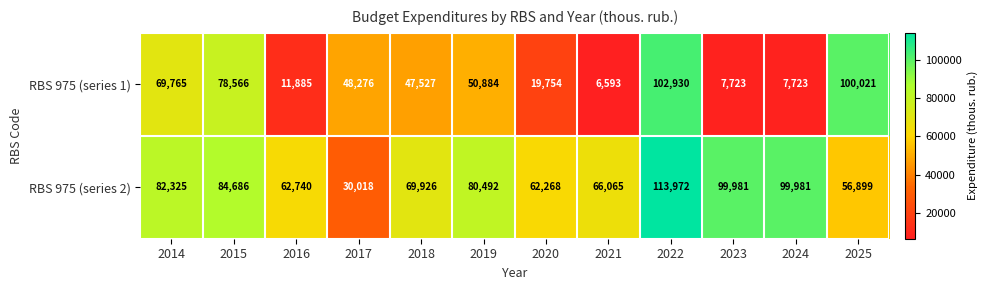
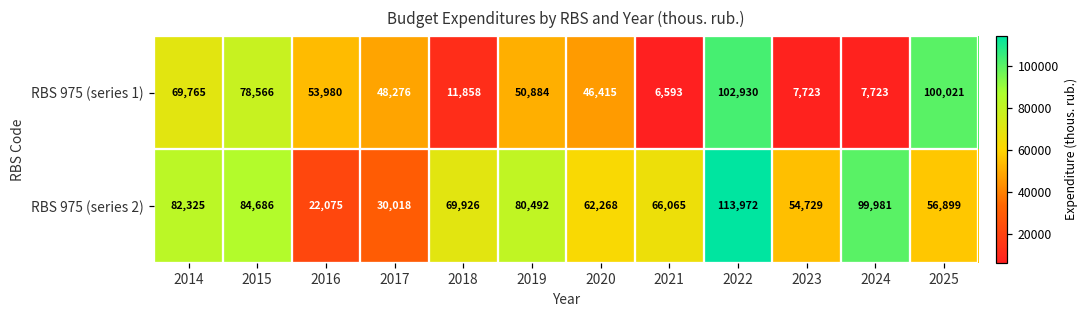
RBS 975 (series 1), 2016: 11,885 -> 53,980
RBS 975 (series 1), 2018: 47,527 -> 11,858
RBS 975 (series 1), 2020: 19,754 -> 46,415
RBS 975 (series 2), 2016: 62,740 -> 22,075
RBS 975 (series 2), 2023: 99,981 -> 54,729
